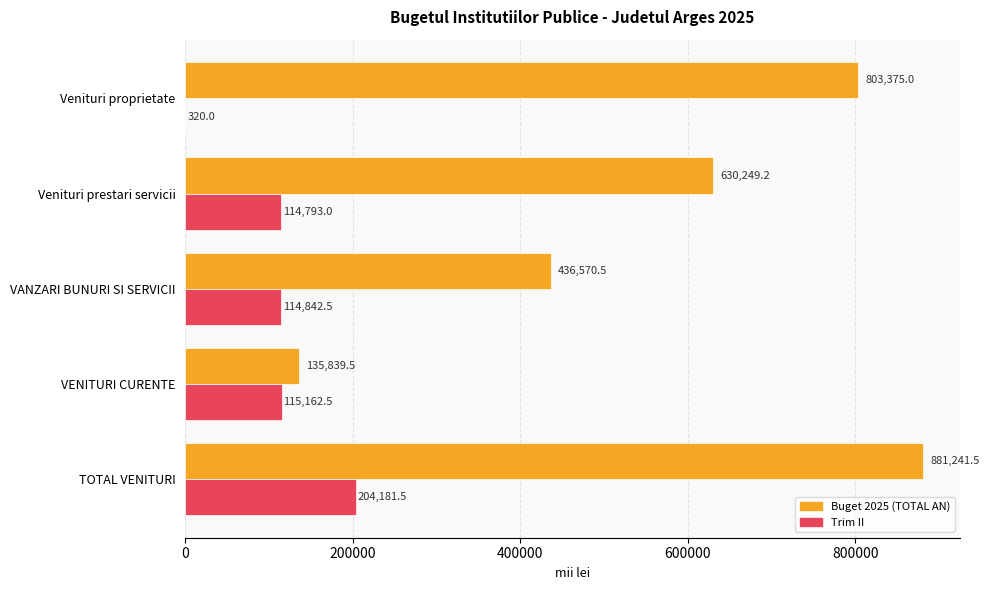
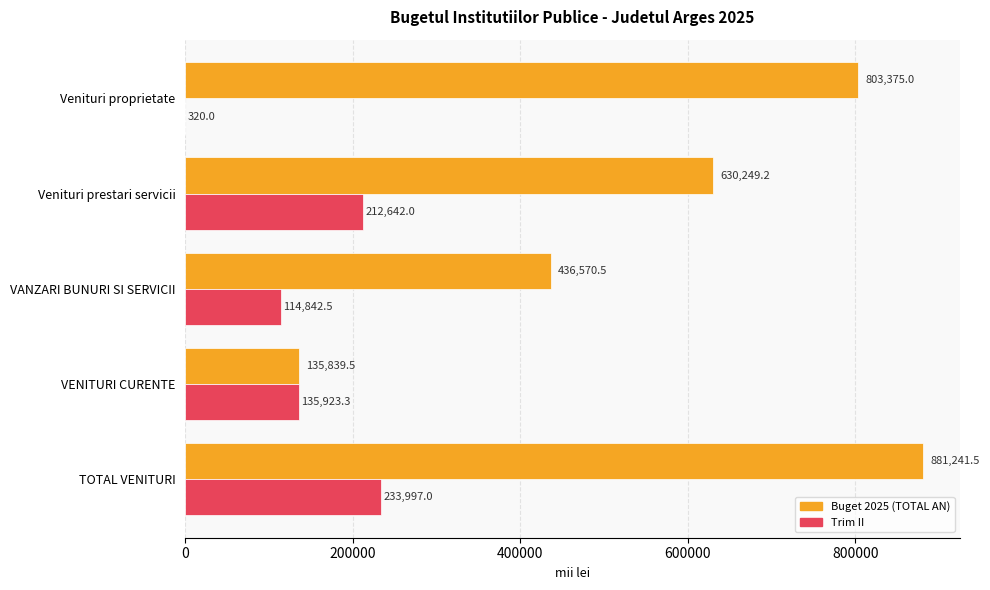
Trim II, Venituri prestari servicii: 114,793.0 -> 212,642.0
Trim II, VENITURI CURENTE: 115,162.5 -> 135,923.3
Trim II, TOTAL VENITURI: 204,181.5 -> 233,997.0
